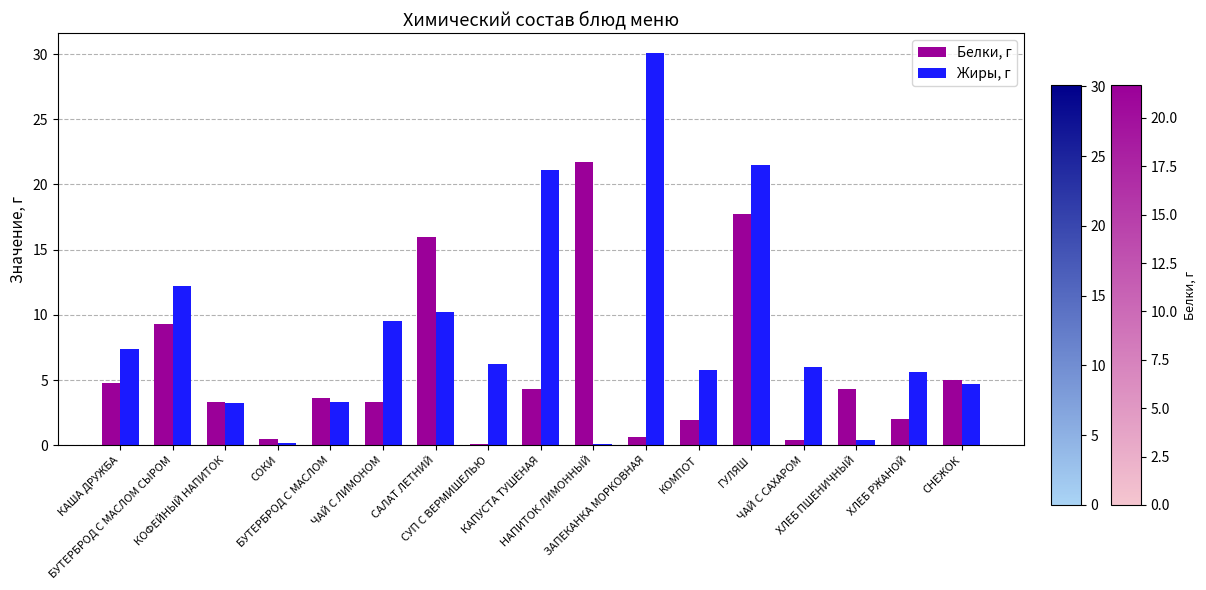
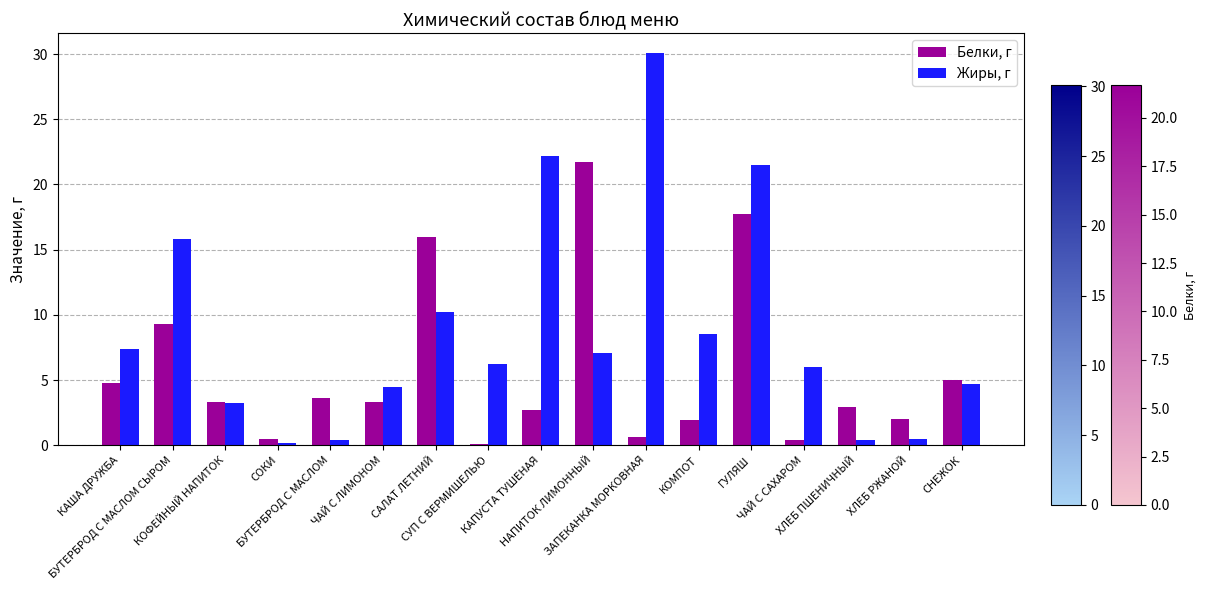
Жиры, г, БУТЕРБРОД С МАСЛОМ СЫРОМ: 12.2 -> 15.8
Жиры, г, БУТЕРБРОД С МАСЛОМ: 3.3 -> 0.4
Жиры, г, ЧАЙ С ЛИМОНОМ: 9.5 -> 4.5
Белки, г, КАПУСТА ТУШЕНАЯ: 4.3 -> 2.7
Жиры, г, КАПУСТА ТУШЕНАЯ: 21.1 -> 22.2
Жиры, г, НАПИТОК ЛИМОННЫЙ: 0.1 -> 7.1
Жиры, г, КОМПОТ: 5.8 -> 8.5
Белки, г, ХЛЕБ ПШЕНИЧНЫЙ: 4.3 -> 2.9
Жиры, г, ХЛЕБ РЖАНОЙ: 5.6 -> 0.5
